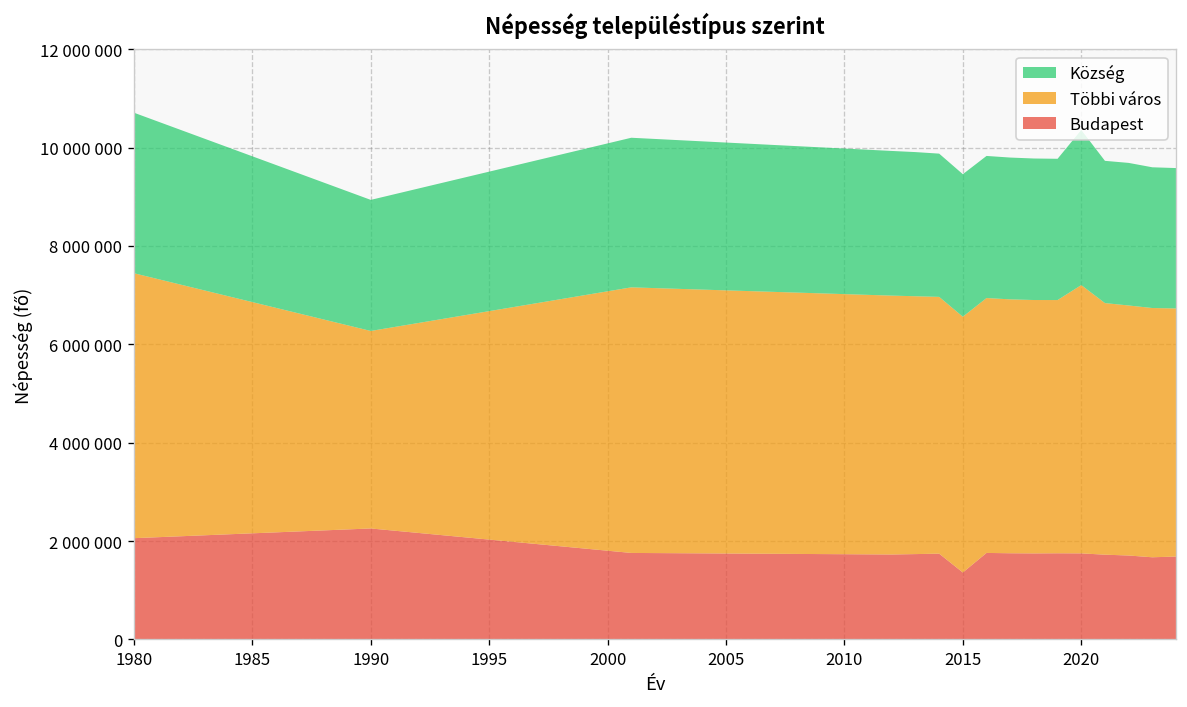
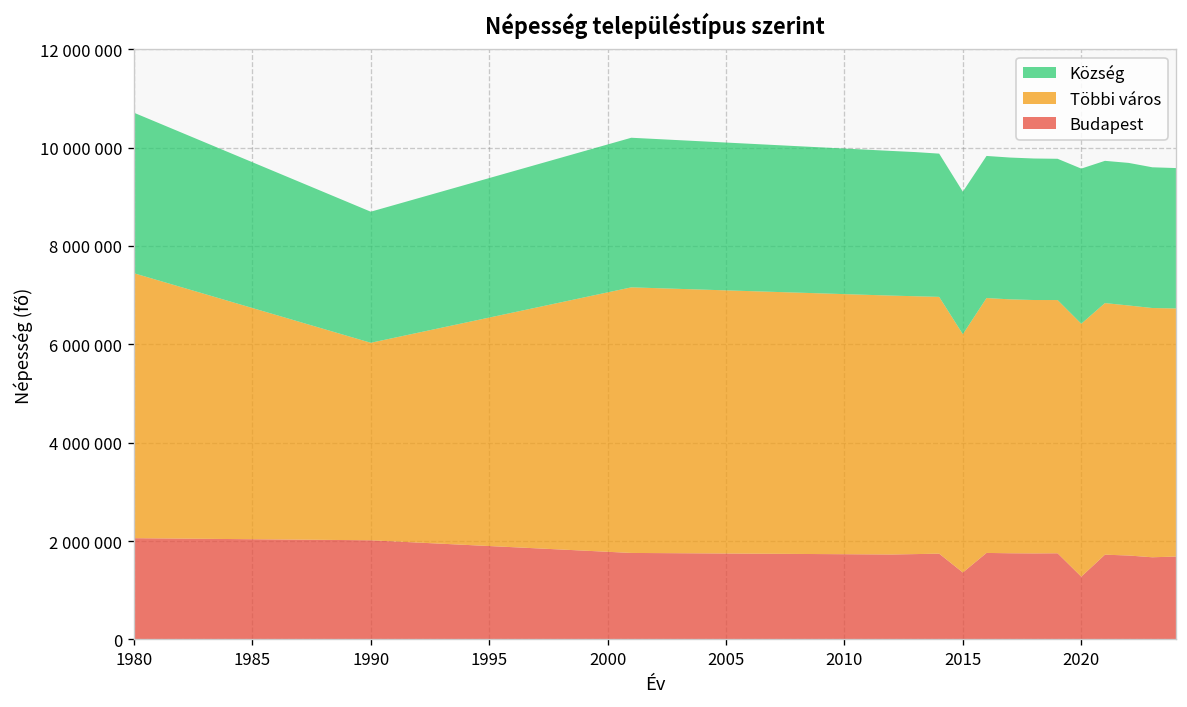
Budapest, 1990: 2300000 -> 2000000
Többi város, 2015: 5200000 -> 4800000
Budapest, 2020: 1800000 -> 1300000
Többi város, 2020: 5500000 -> 5100000
